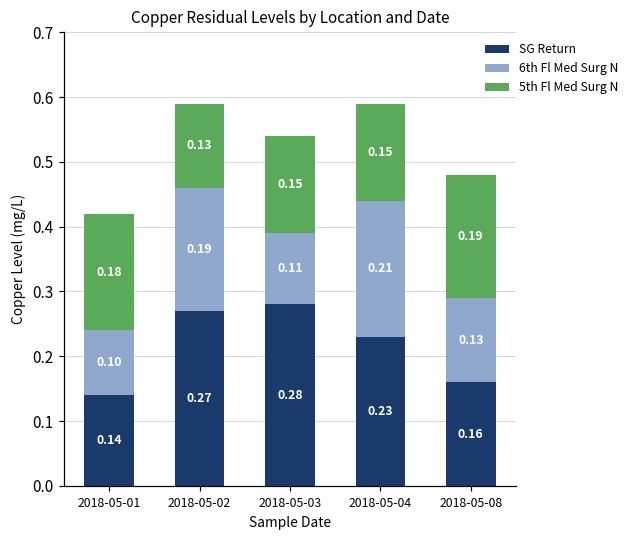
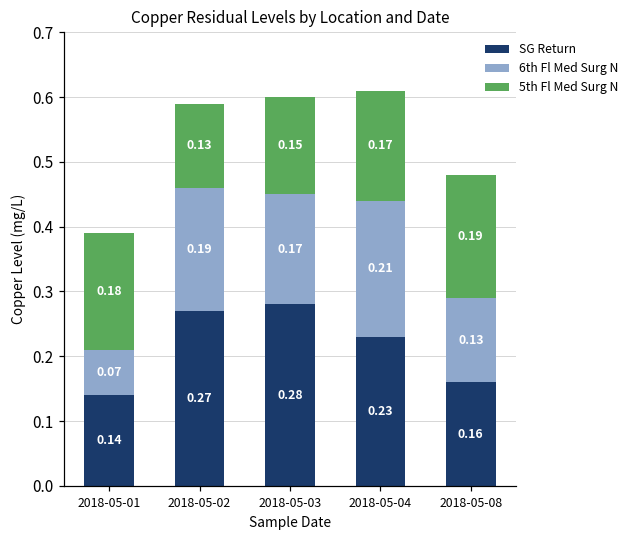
6th Fl Med Surg N, 2018-05-01: 0.10 -> 0.07
6th Fl Med Surg N, 2018-05-03: 0.11 -> 0.17
5th Fl Med Surg N, 2018-05-04: 0.15 -> 0.17
